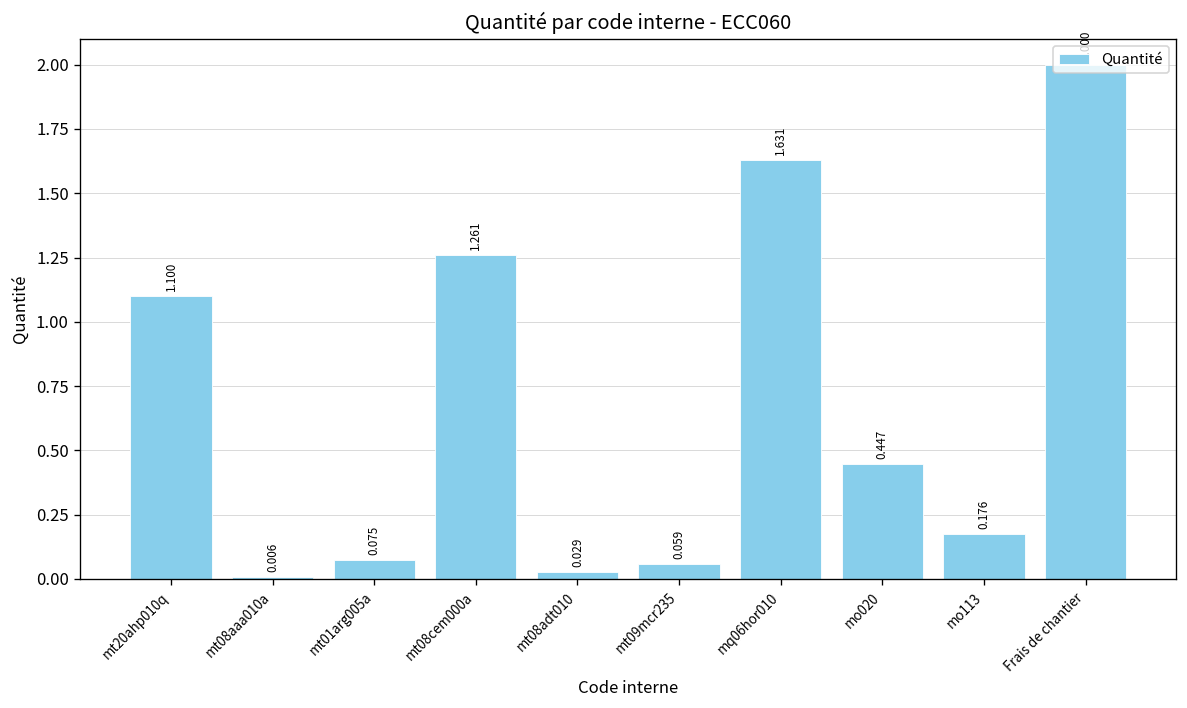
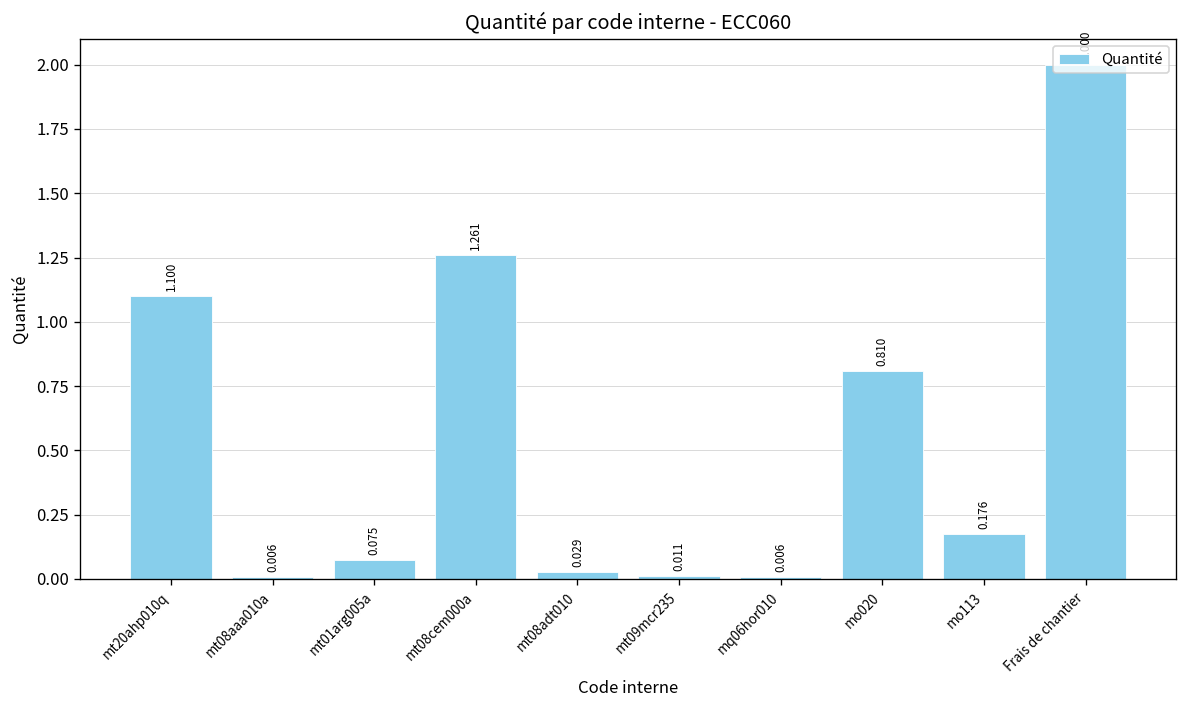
mt09mcr235: 0.059 -> 0.011
mq06hor010: 1.631 -> 0.006
mo020: 0.447 -> 0.810
